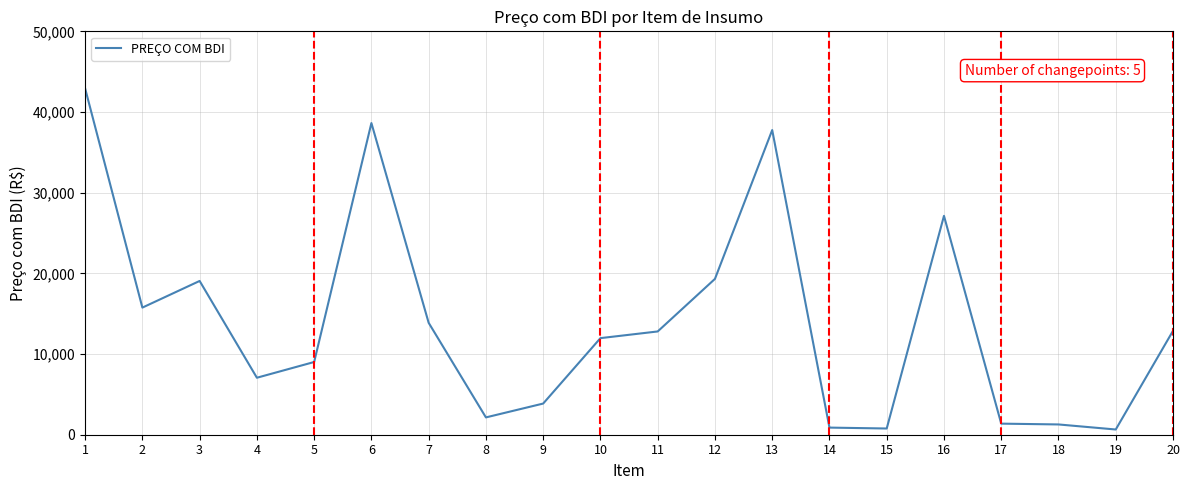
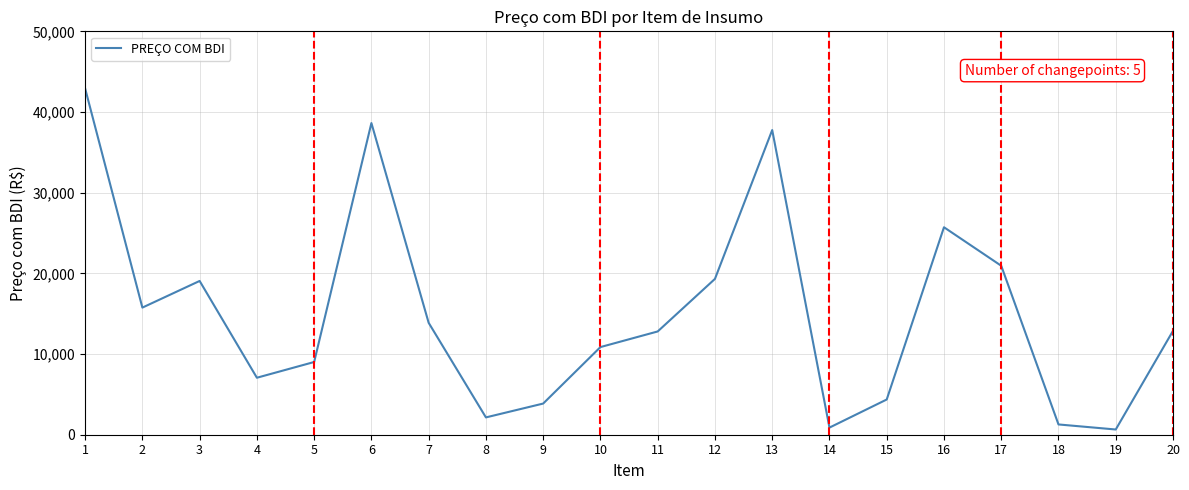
10: 12,000 -> 11,000
15: 1,000 -> 4,000
16: 27,000 -> 26,000
17: 1,000 -> 21,000
